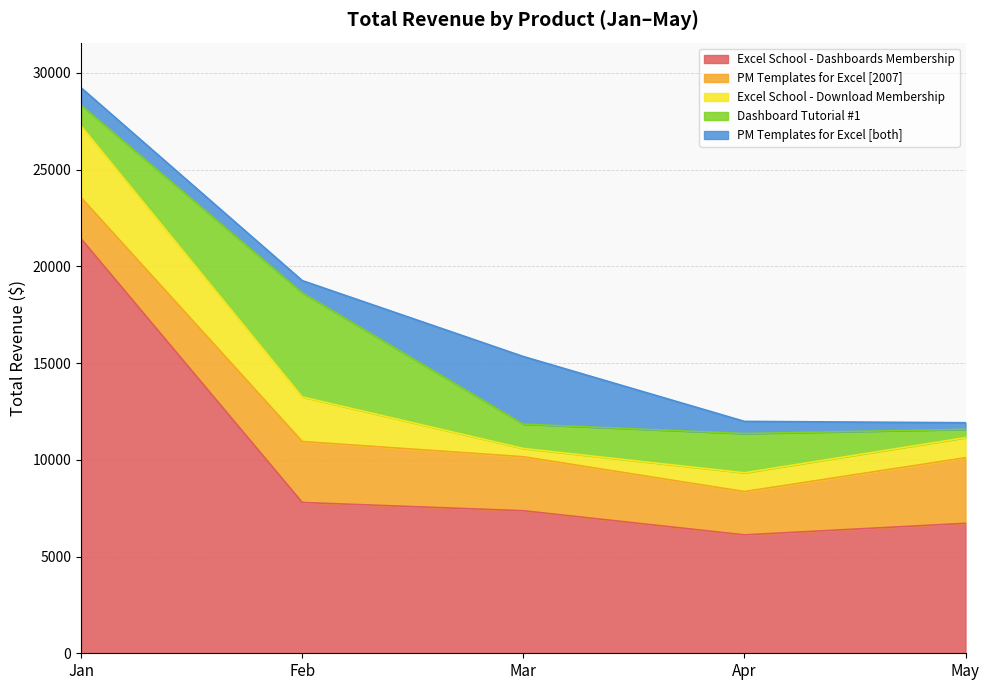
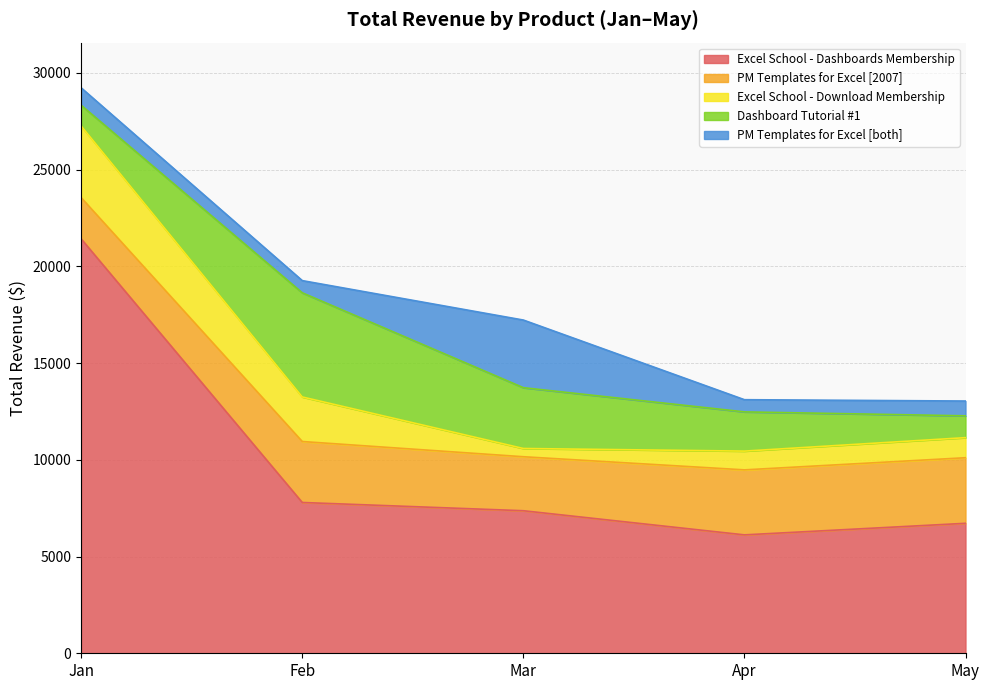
Dashboard Tutorial #1, Mar: 1300 -> 3100
PM Templates for Excel [2007], Apr: 2200 -> 3400
Dashboard Tutorial #1, May: 400 -> 1100
PM Templates for Excel [both], May: 300 -> 800
